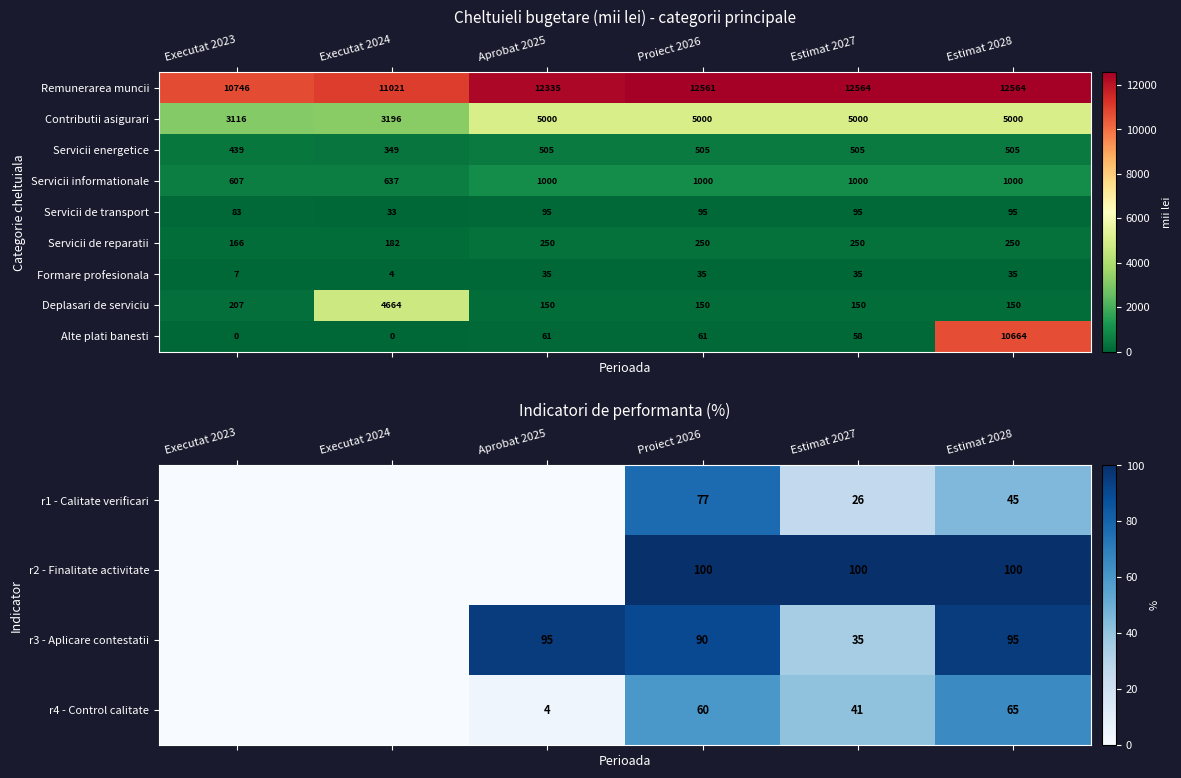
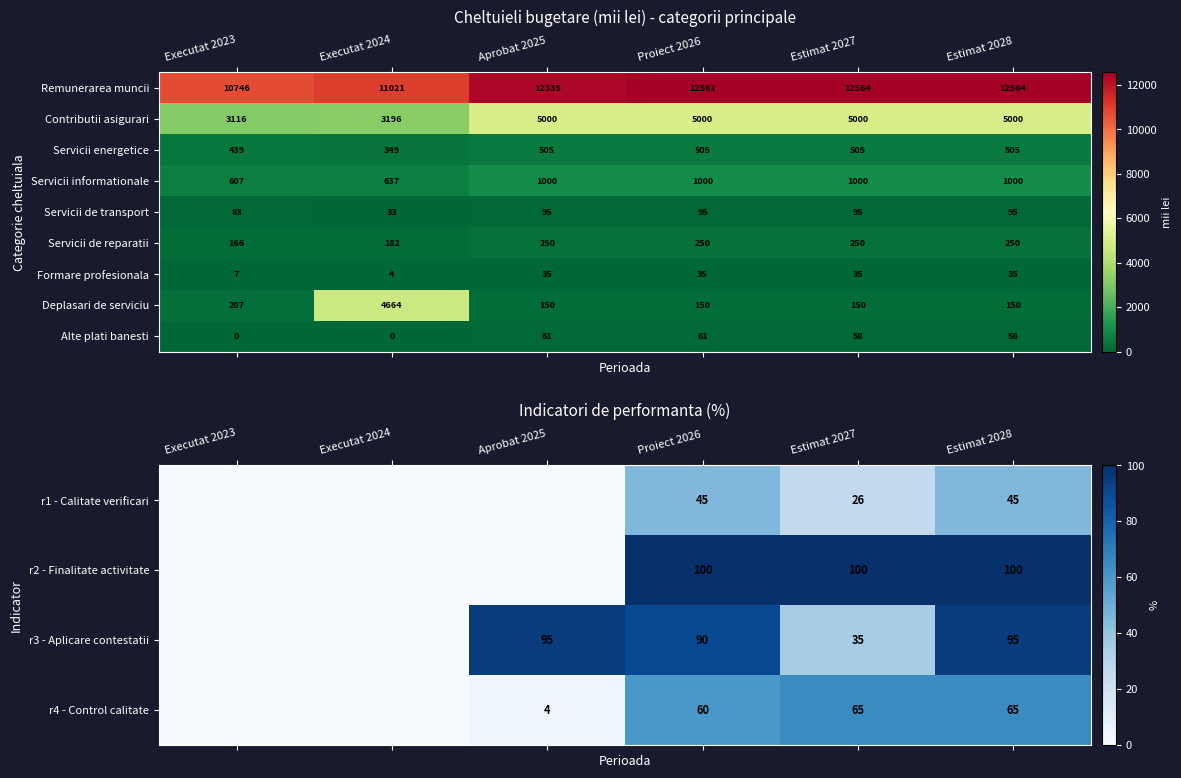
Cheltuieli bugetare (mii lei) - categorii principale, Alte plati banesti, Estimat 2028: 10664 -> 58
Indicatori de performanta (%), r1 - Calitate verificari, Proiect 2026: 77 -> 45
Indicatori de performanta (%), r4 - Control calitate, Estimat 2027: 41 -> 65
